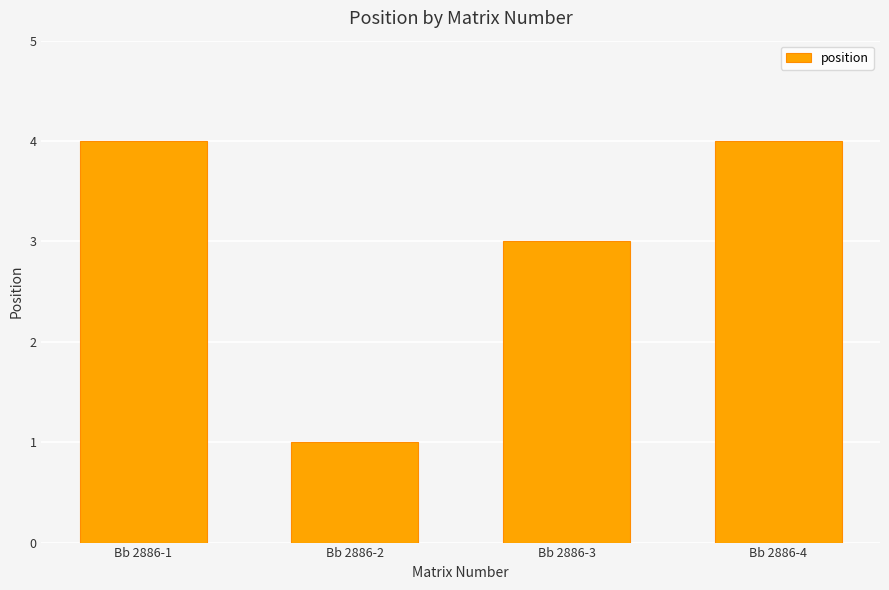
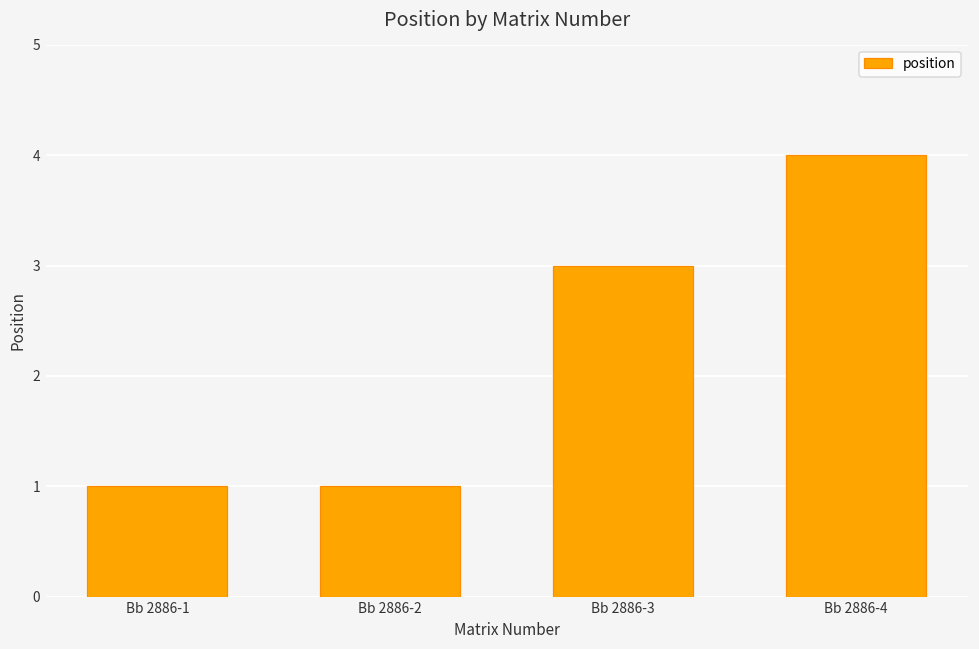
Bb 2886-1: 4 -> 1
